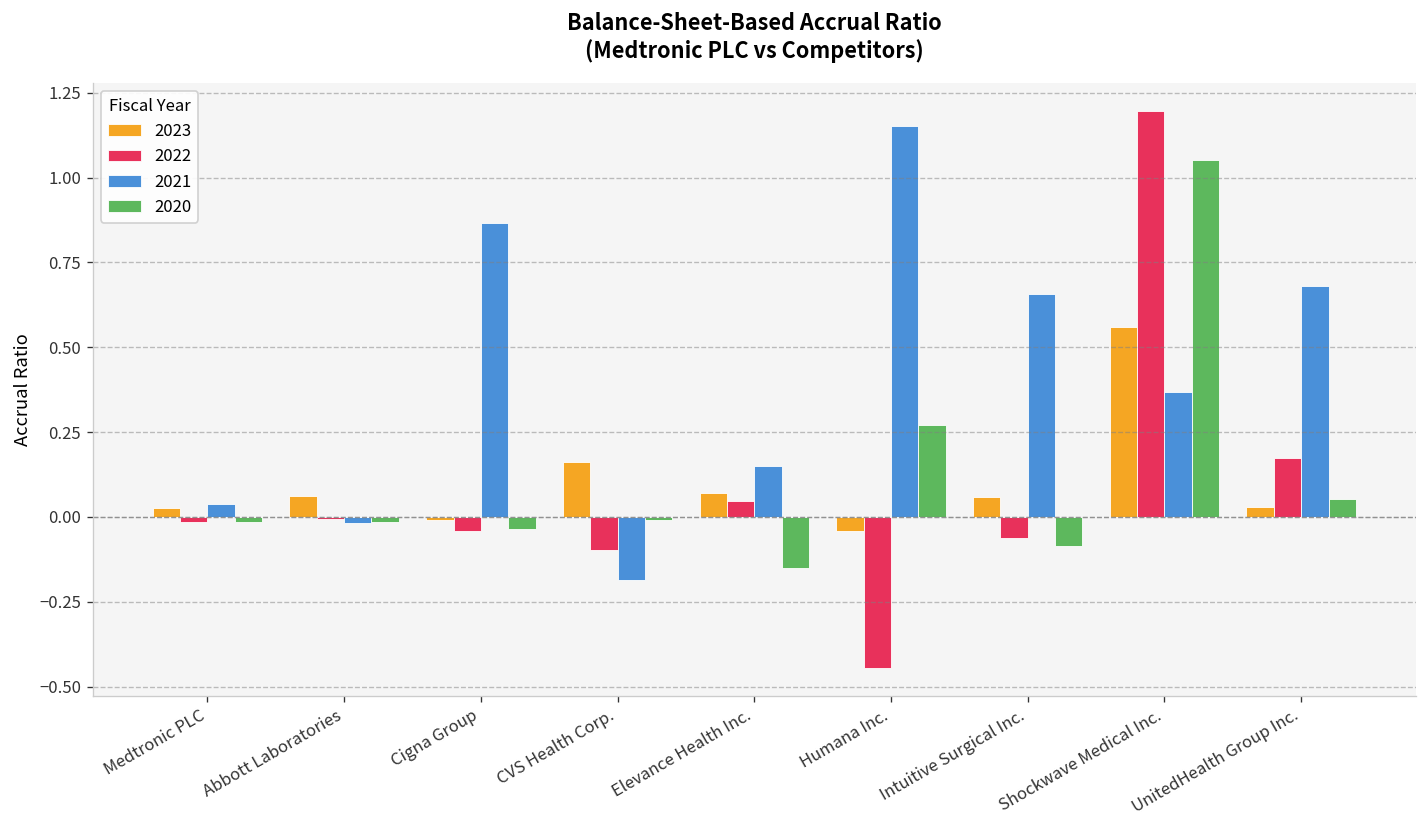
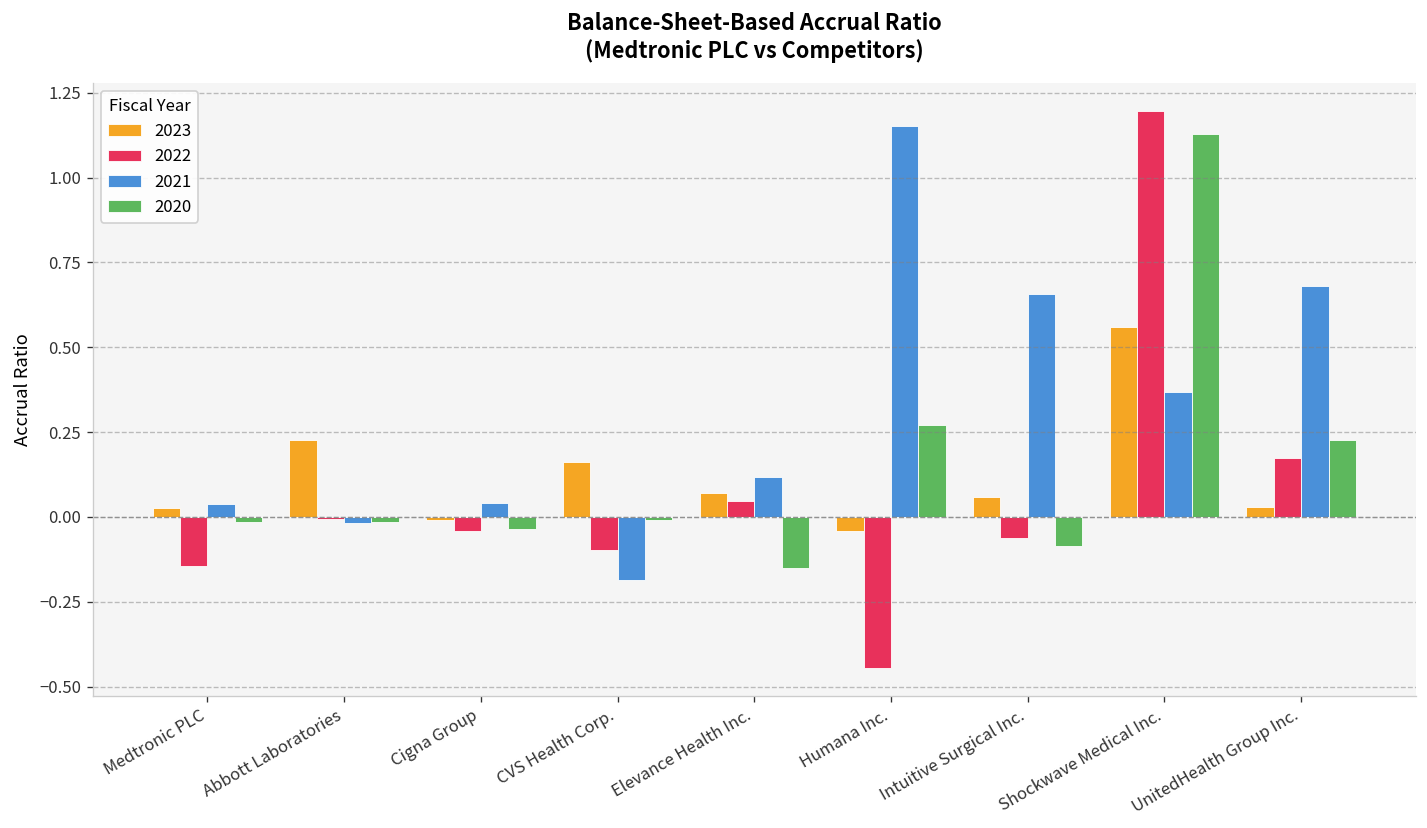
2022, Medtronic PLC: -0.01 -> -0.15
2023, Abbott Laboratories: 0.06 -> 0.23
2021, Cigna Group: 0.87 -> 0.04
2021, Elevance Health Inc.: 0.15 -> 0.12
2020, Shockwave Medical Inc.: 1.05 -> 1.13
2020, UnitedHealth Group Inc.: 0.05 -> 0.23
